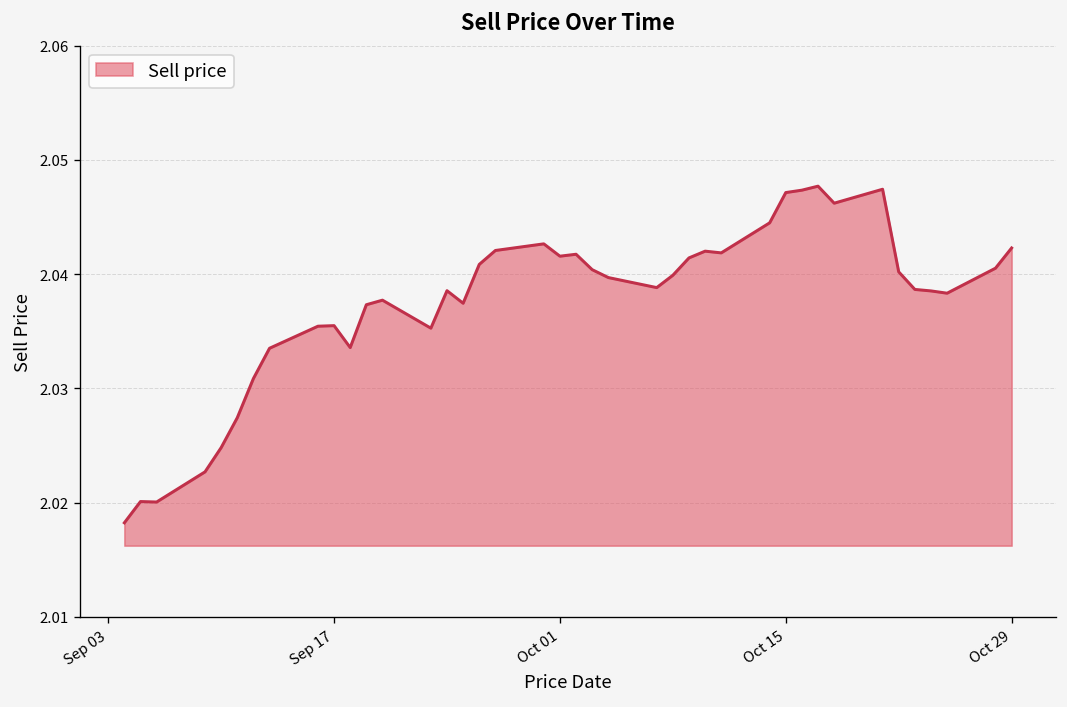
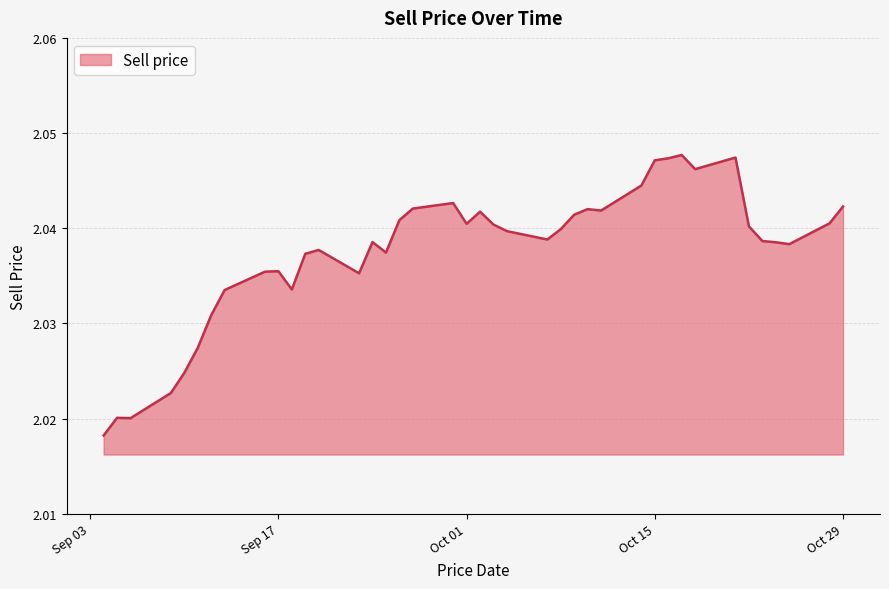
Oct 01: 2.042 -> 2.040
